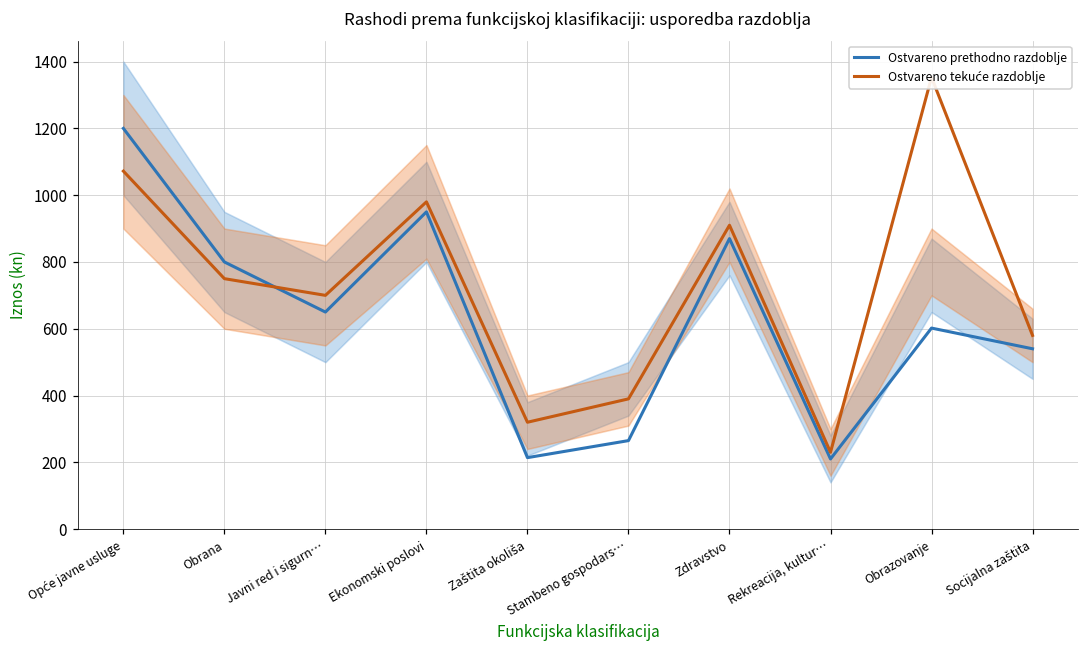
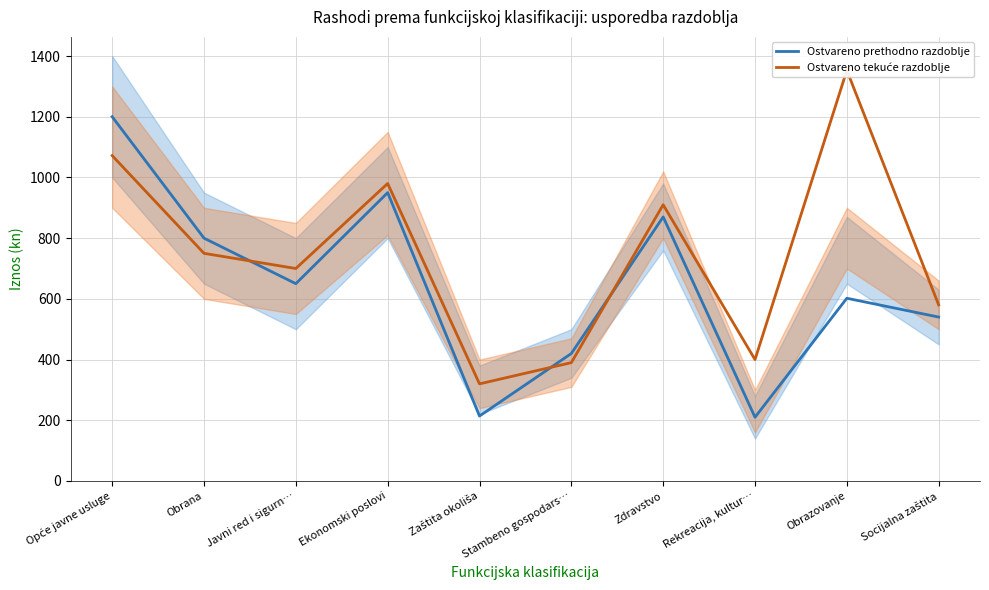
Ostvareno prethodno razdoblje, Stambeno gospodars…: 270 -> 420
Ostvareno tekuće razdoblje, Rekreacija, kultur…: 230 -> 400
